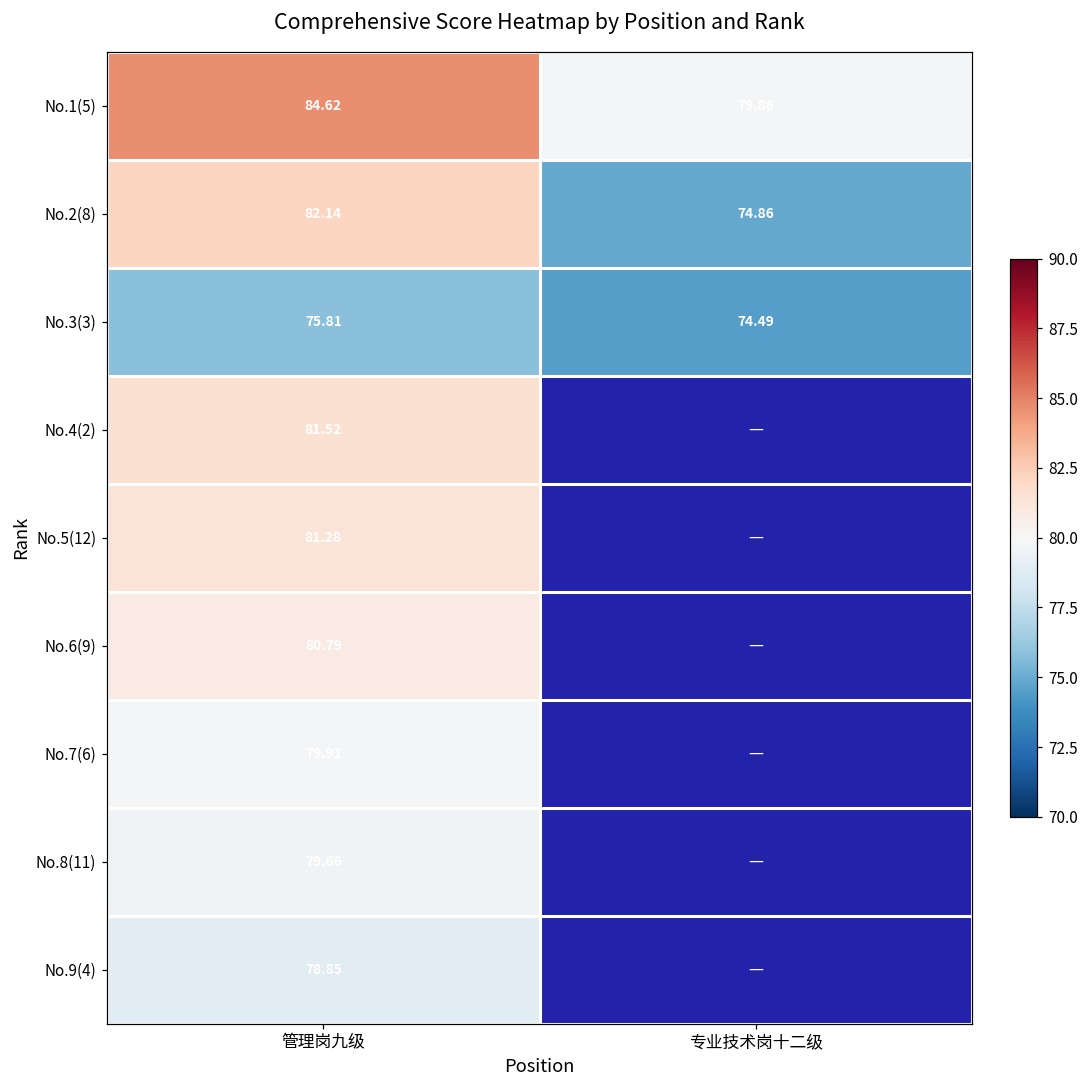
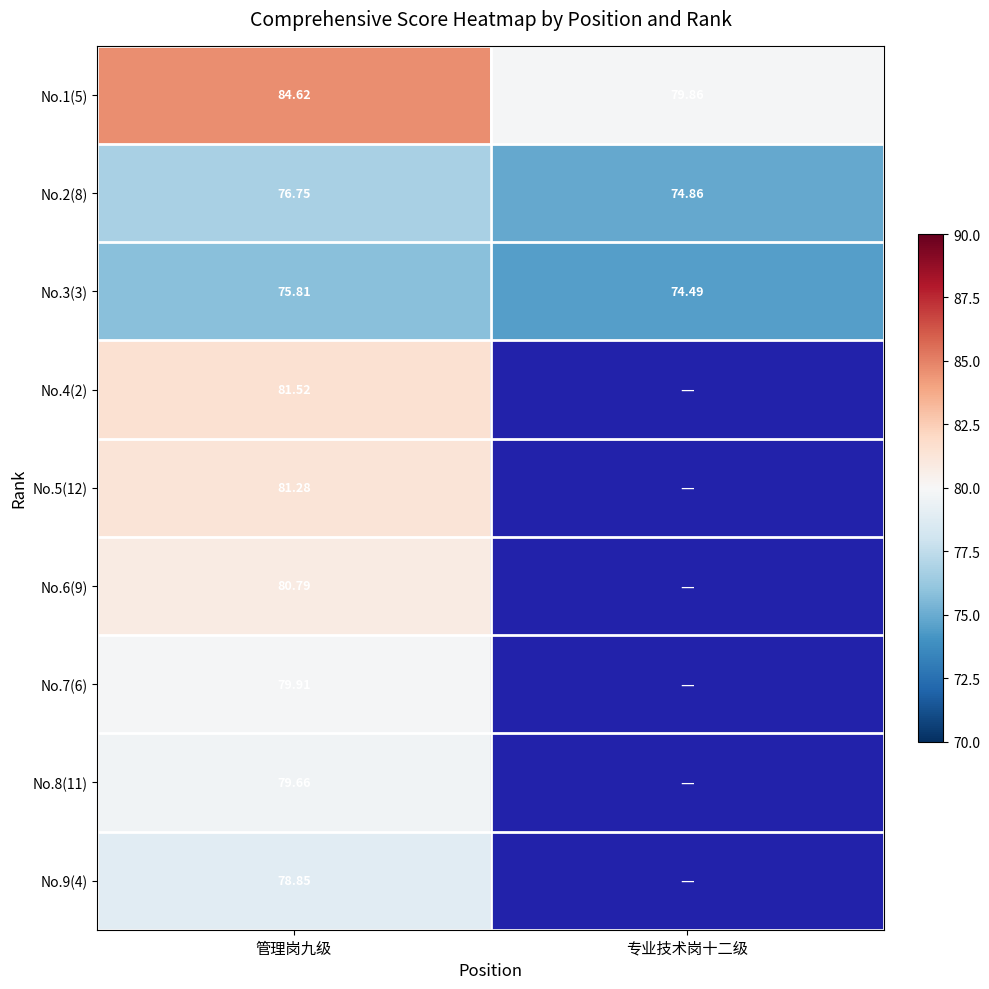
No.2(8), 管理岗九级: 82.14 -> 76.75
